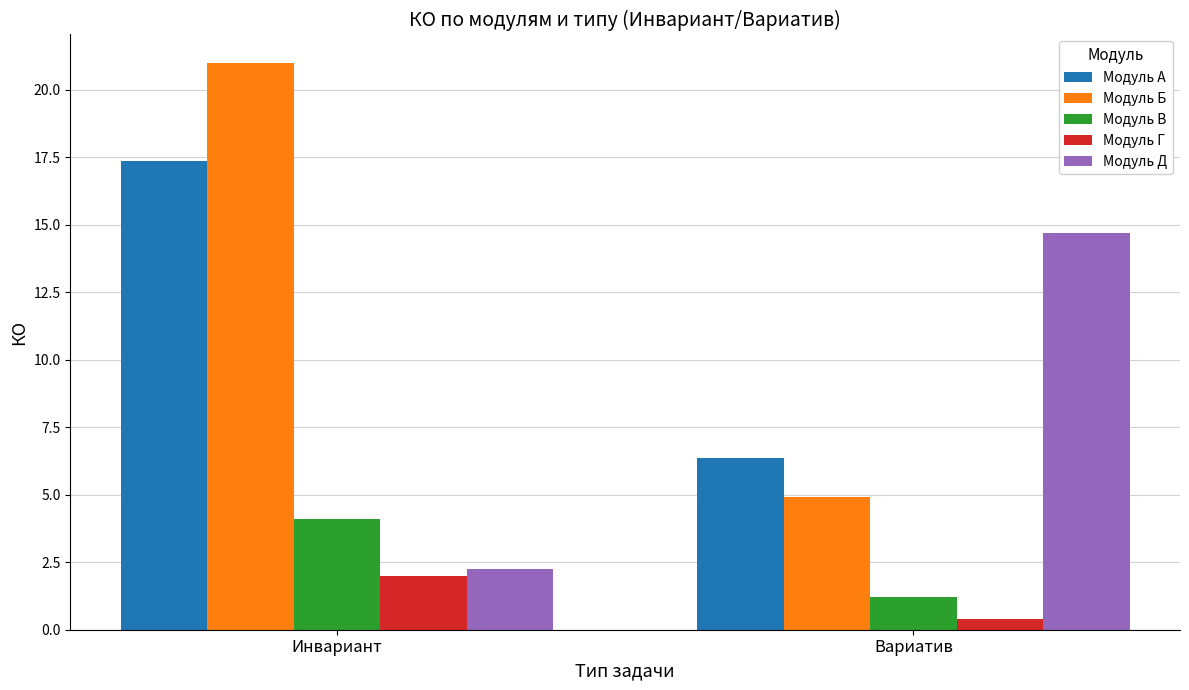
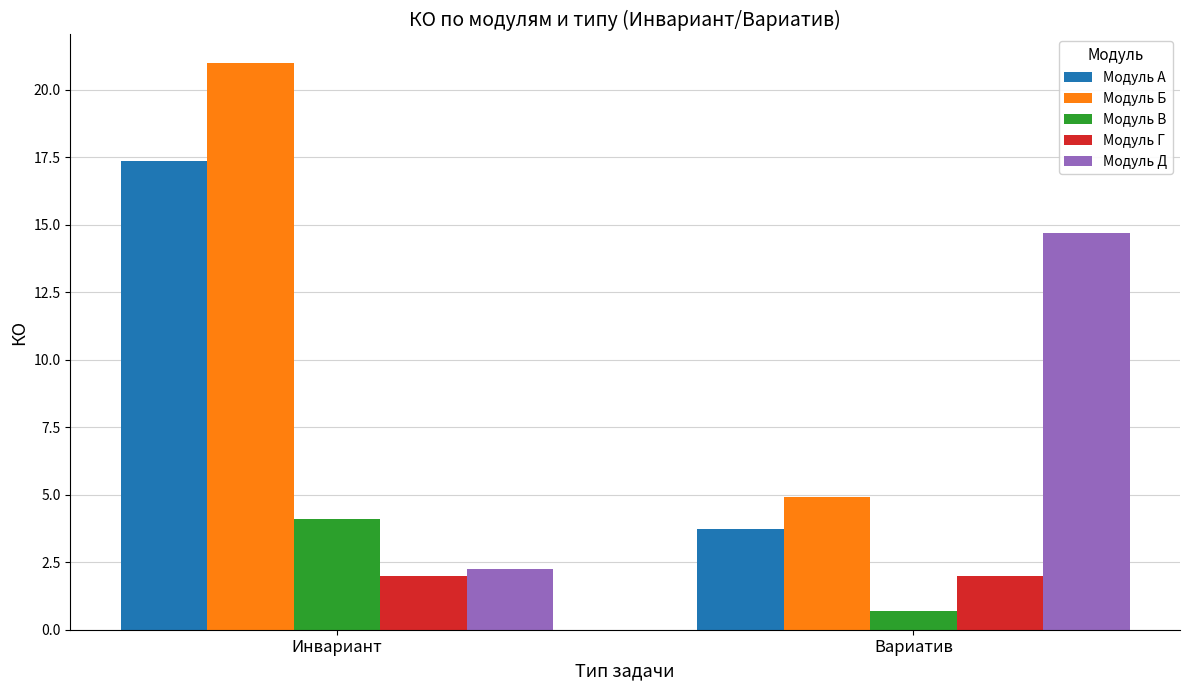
Модуль А, Вариатив: 6.4 -> 3.7
Модуль В, Вариатив: 1.2 -> 0.7
Модуль Г, Вариатив: 0.4 -> 2.0
